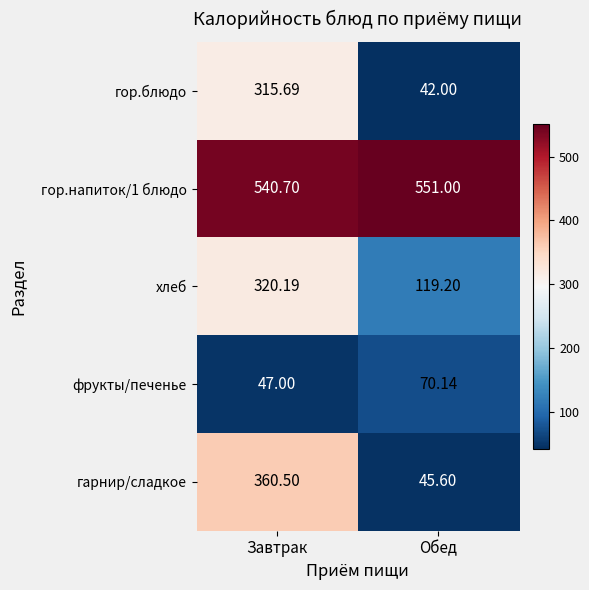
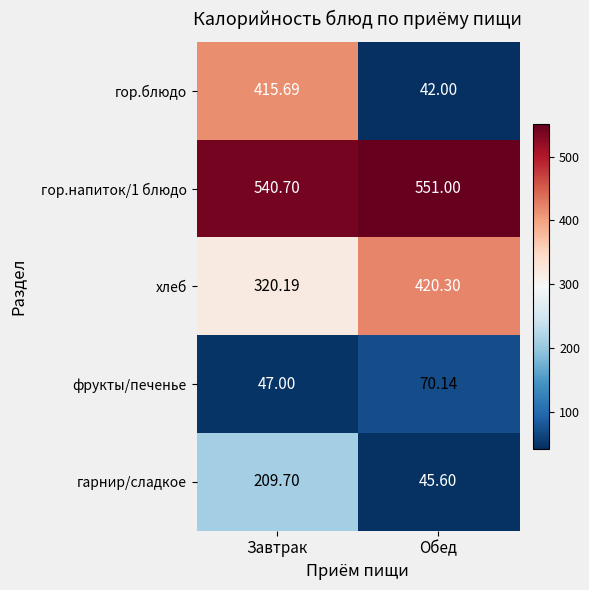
гор.блюдо, Завтрак: 315.69 -> 415.69
хлеб, Обед: 119.20 -> 420.30
гарнир/сладкое, Завтрак: 360.50 -> 209.70
